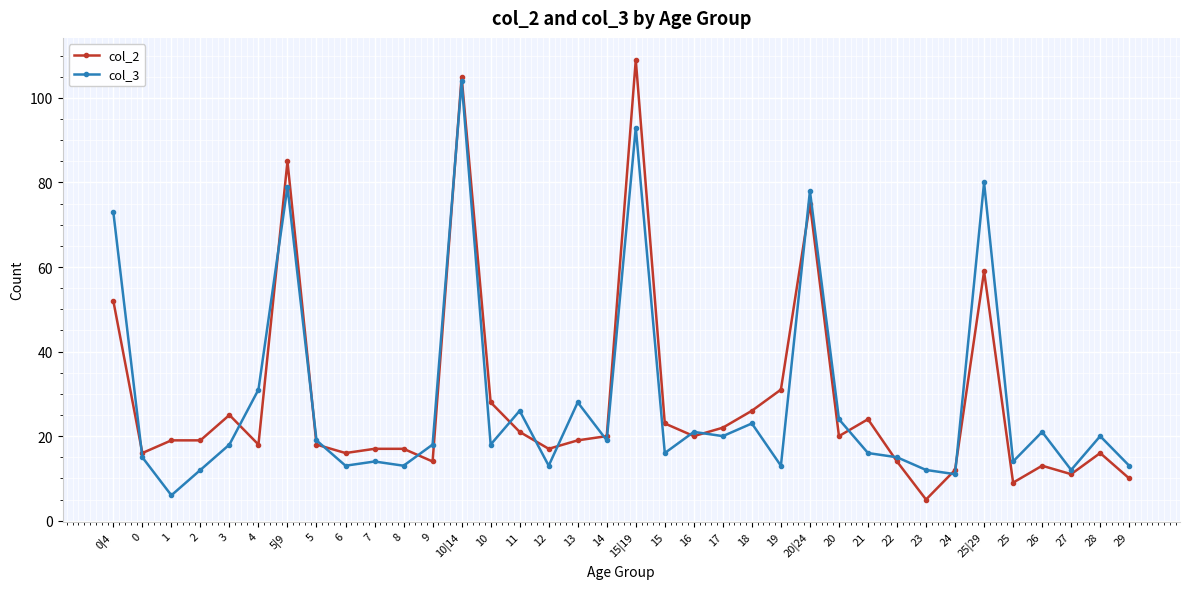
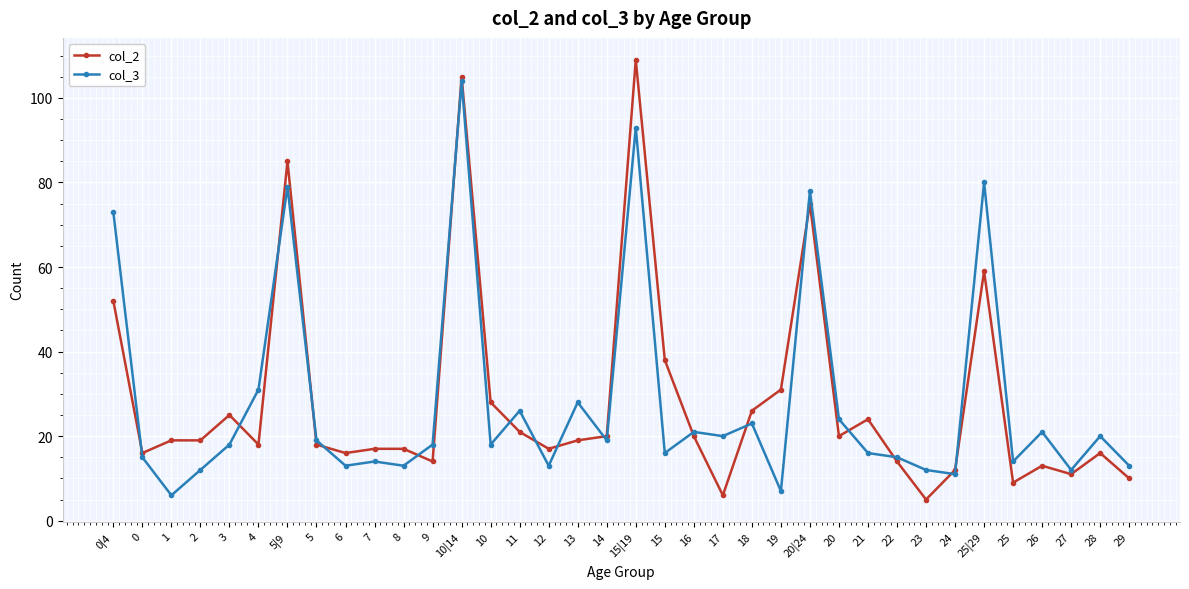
col_2, 15: 23 -> 38
col_2, 17: 22 -> 6
col_3, 19: 13 -> 7
